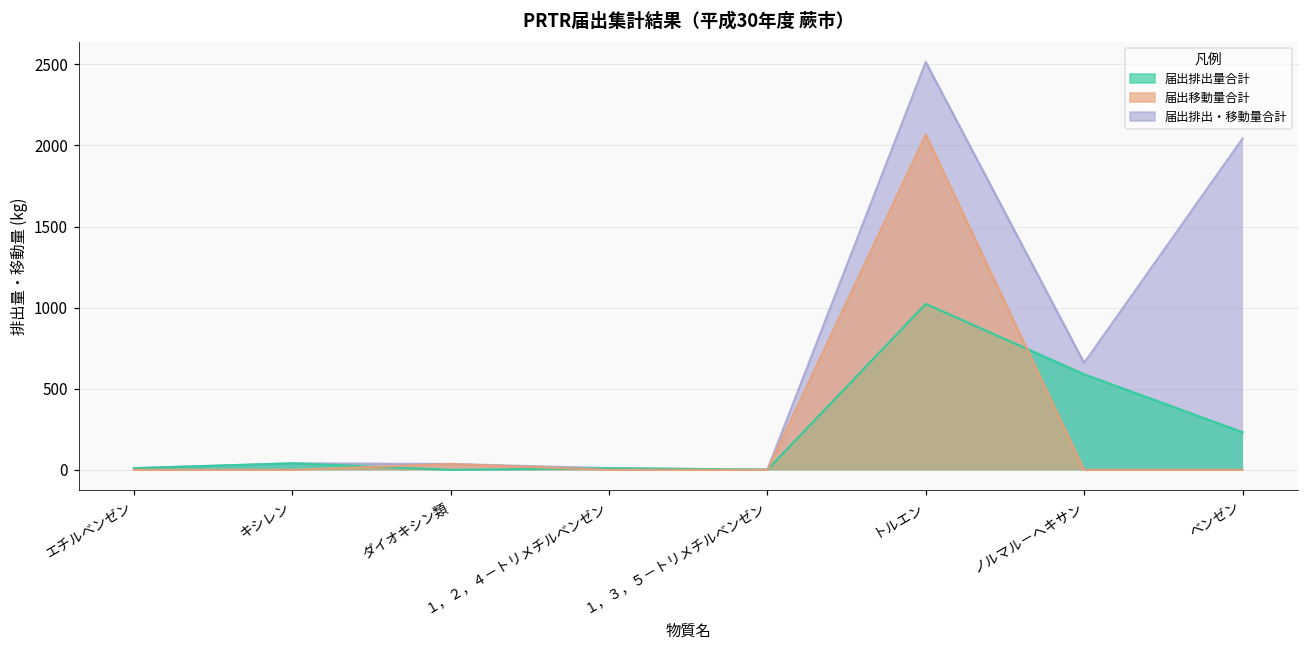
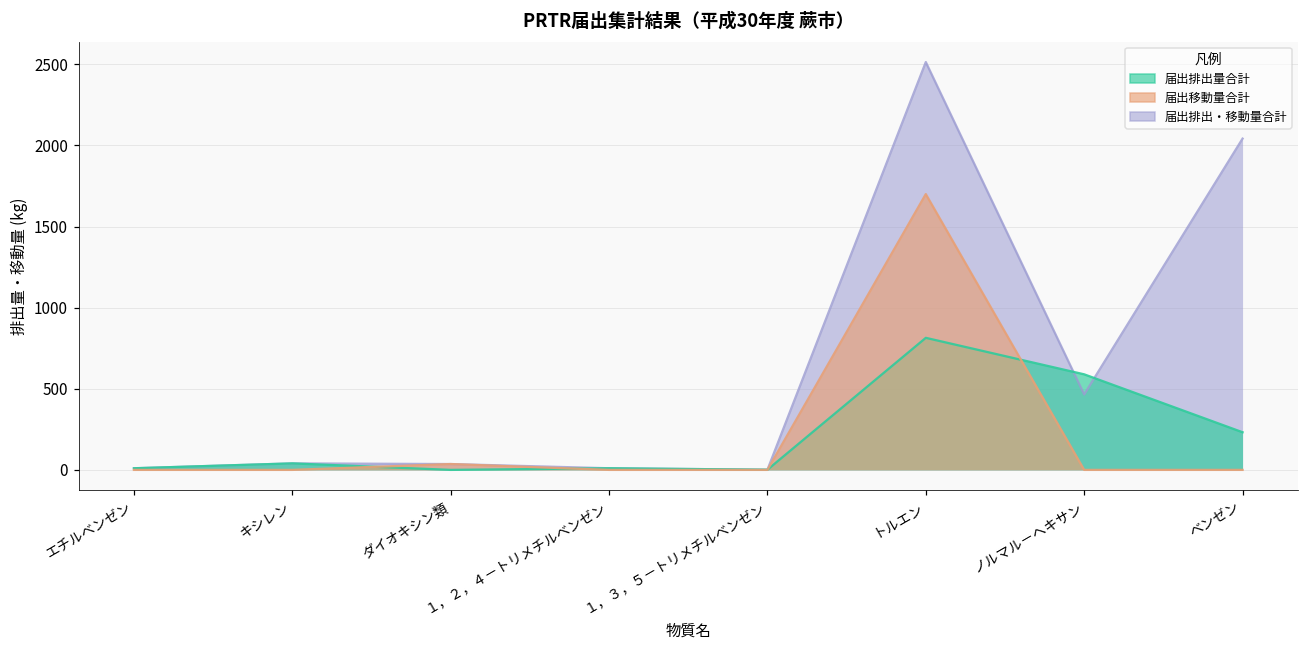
届出排出量合計, トルエン: 1020 -> 810
届出移動量合計, トルエン: 2070 -> 1700
届出排出・移動量合計, ノルマル－ヘキサン: 660 -> 470
